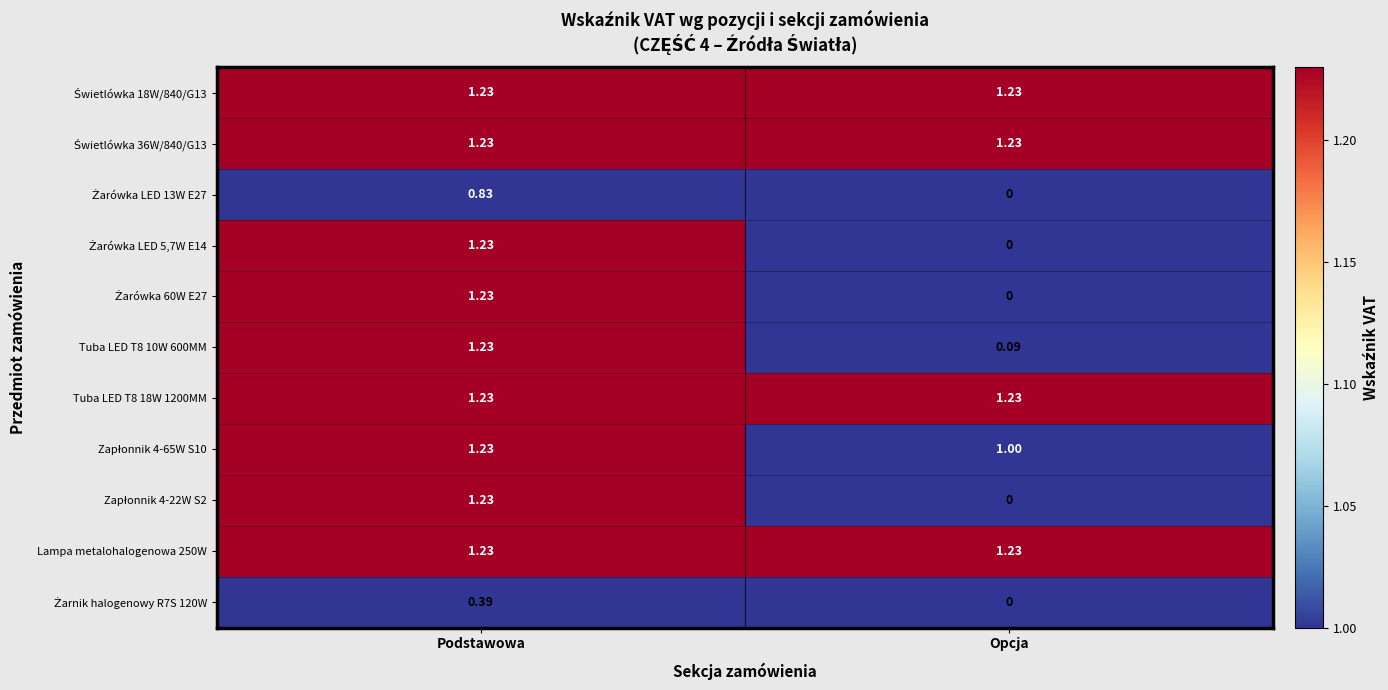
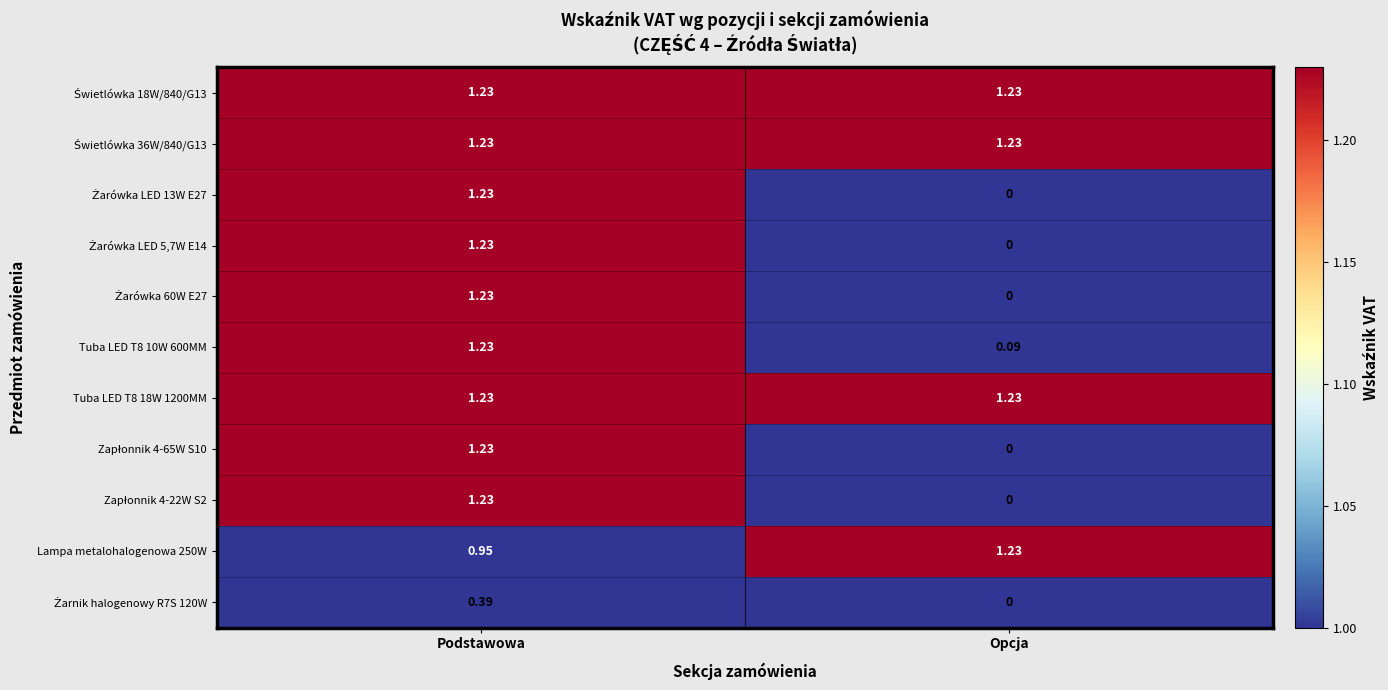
Żarówka LED 13W E27, Podstawowa: 0.83 -> 1.23
Zapłonnik 4-65W S10, Opcja: 1.00 -> 0
Lampa metalohalogenowa 250W, Podstawowa: 1.23 -> 0.95
